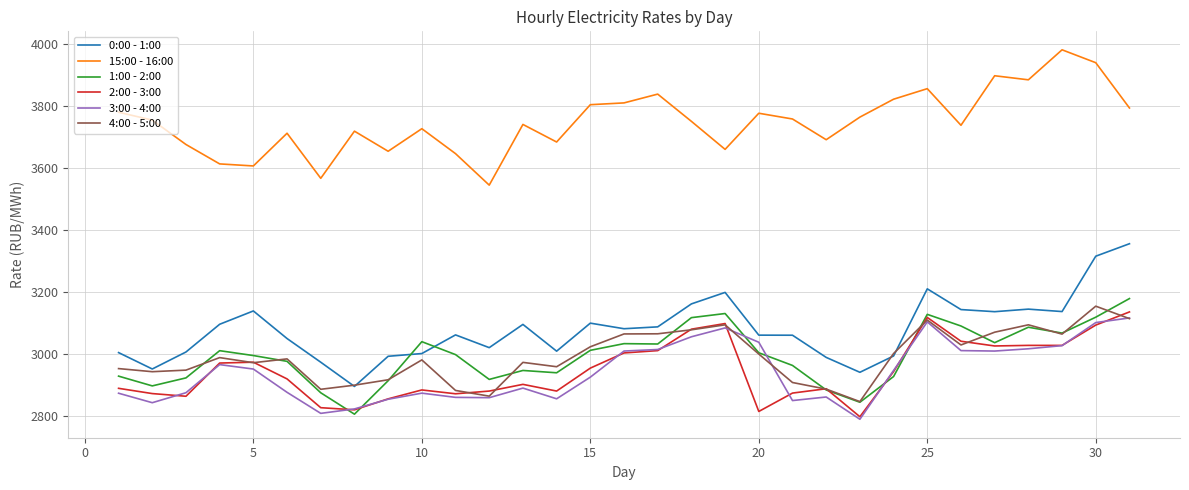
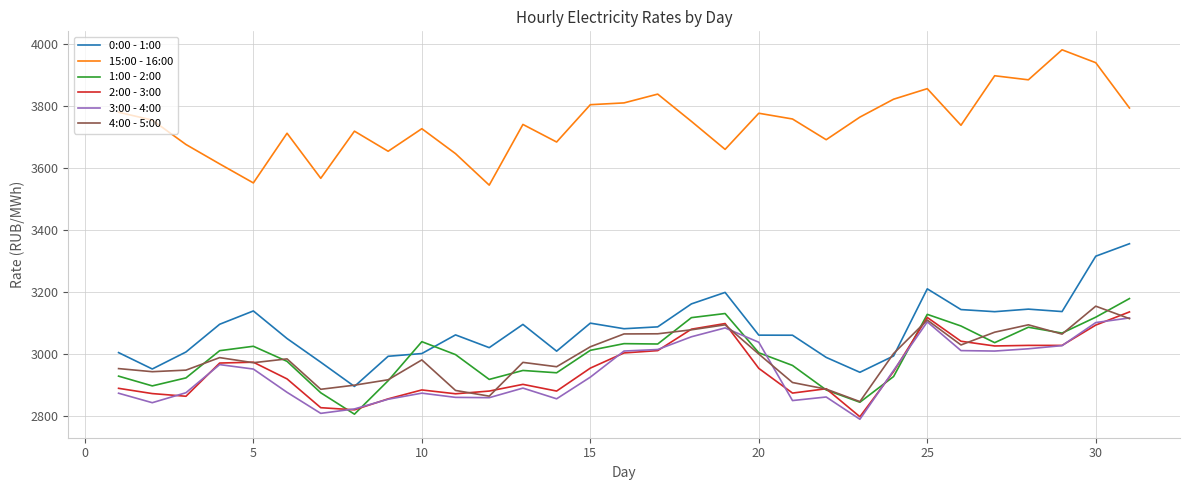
15:00 - 16:00, 5: 3610 -> 3550
1:00 - 2:00, 5: 3000 -> 3030
2:00 - 3:00, 20: 2820 -> 2950
